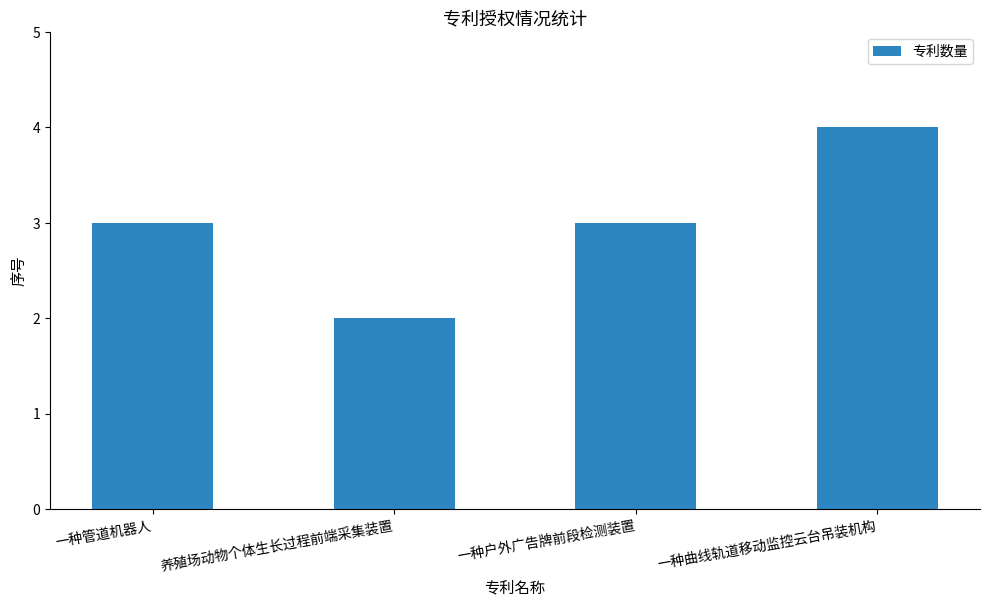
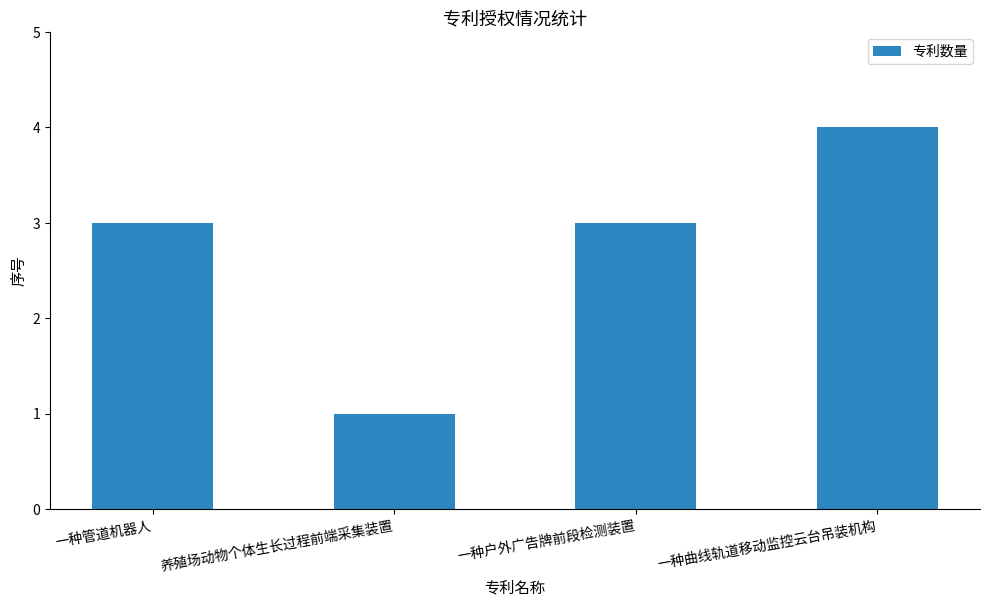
养殖场动物个体生长过程前端采集装置: 2 -> 1
